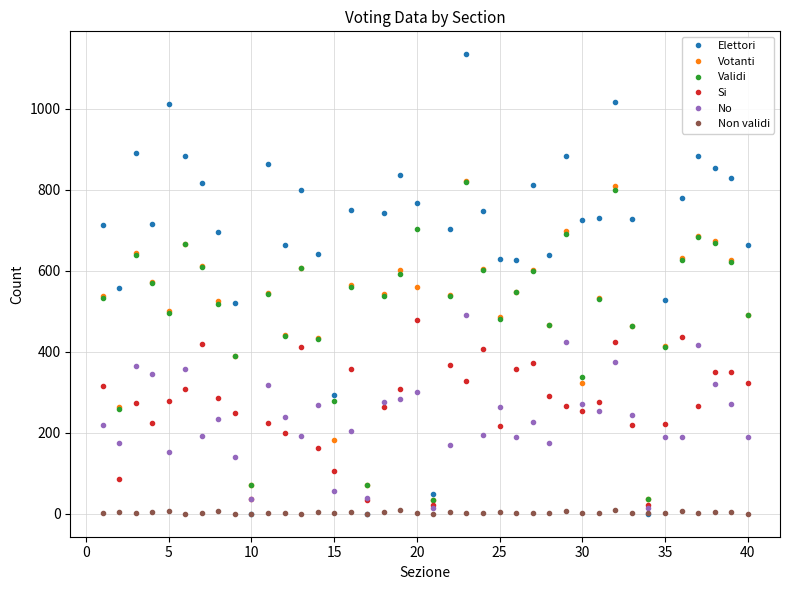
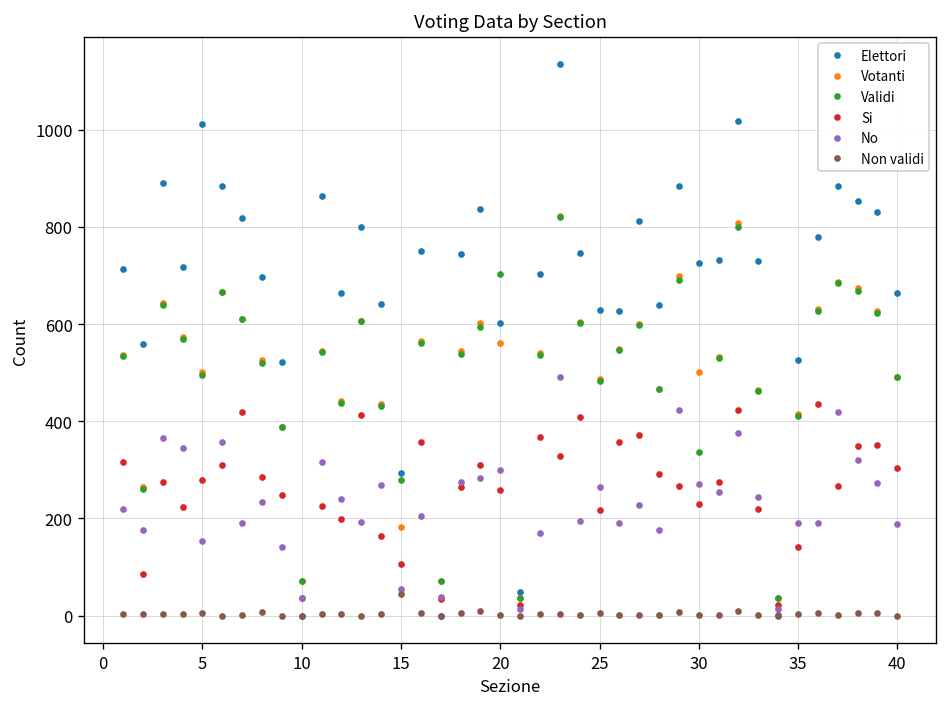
Non validi, 15: 0 -> 40
Elettori, 20: 770 -> 600
Si, 20: 480 -> 260
Votanti, 30: 320 -> 500
Si, 30: 250 -> 230
Si, 35: 220 -> 140
Si, 40: 320 -> 300
